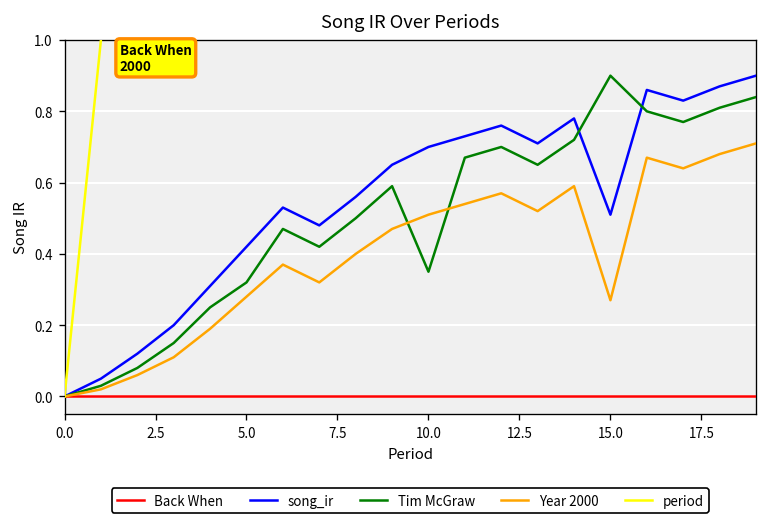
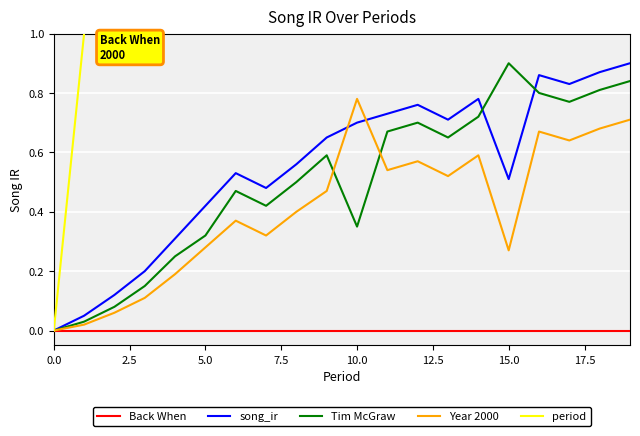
Year 2000, 10.0: 0.51 -> 0.78
